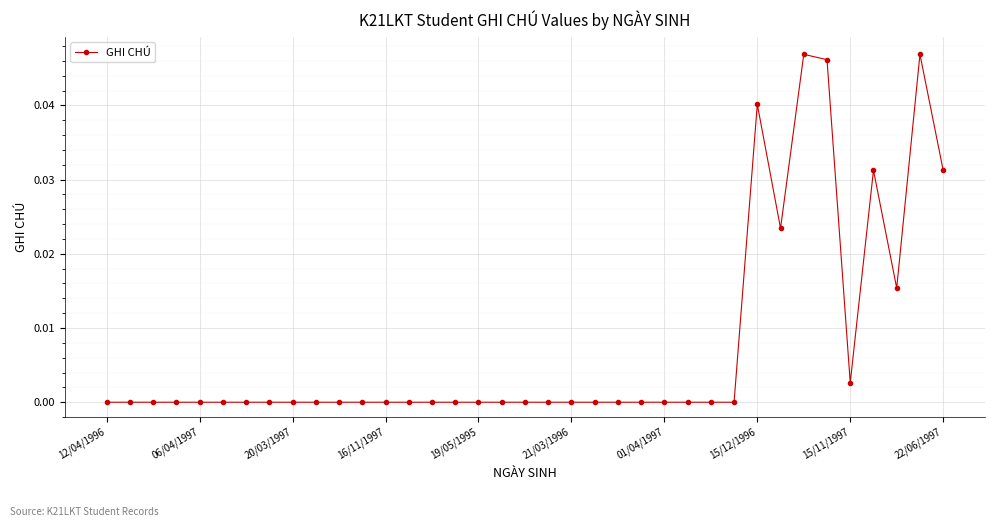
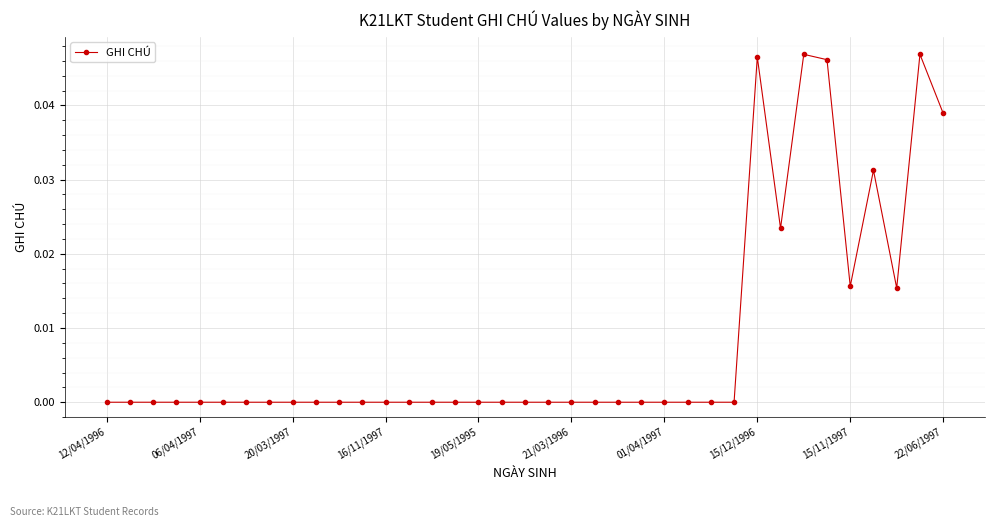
15/12/1996: 0.040 -> 0.047
15/11/1997: 0.003 -> 0.016
22/06/1997: 0.031 -> 0.039
